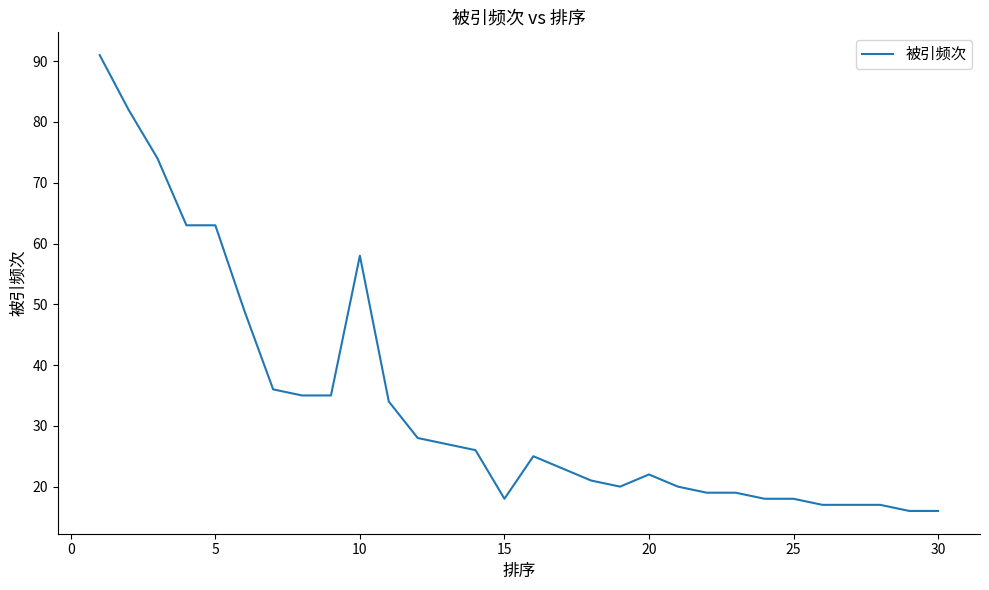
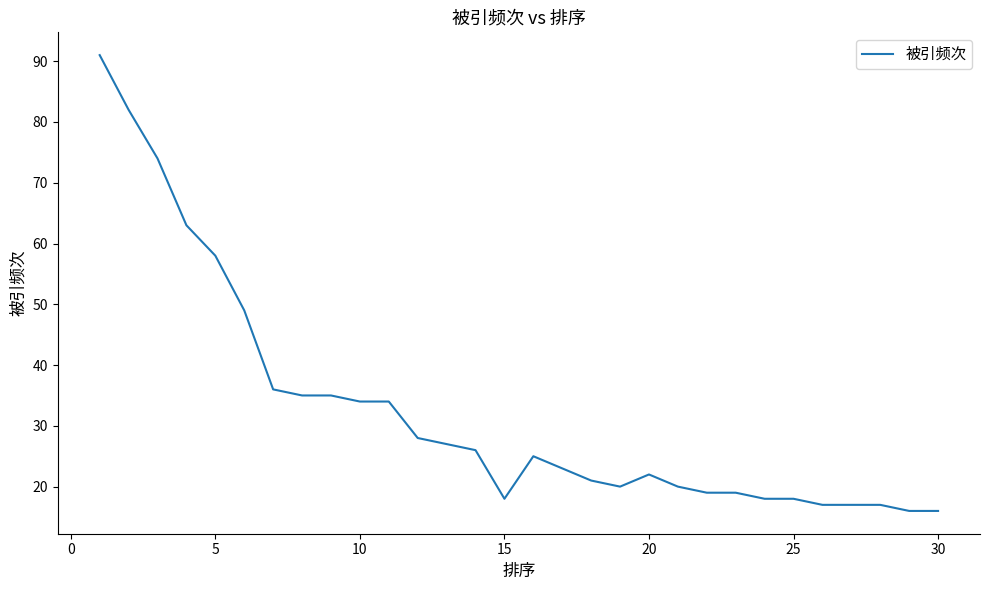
5: 63 -> 58
10: 58 -> 34
